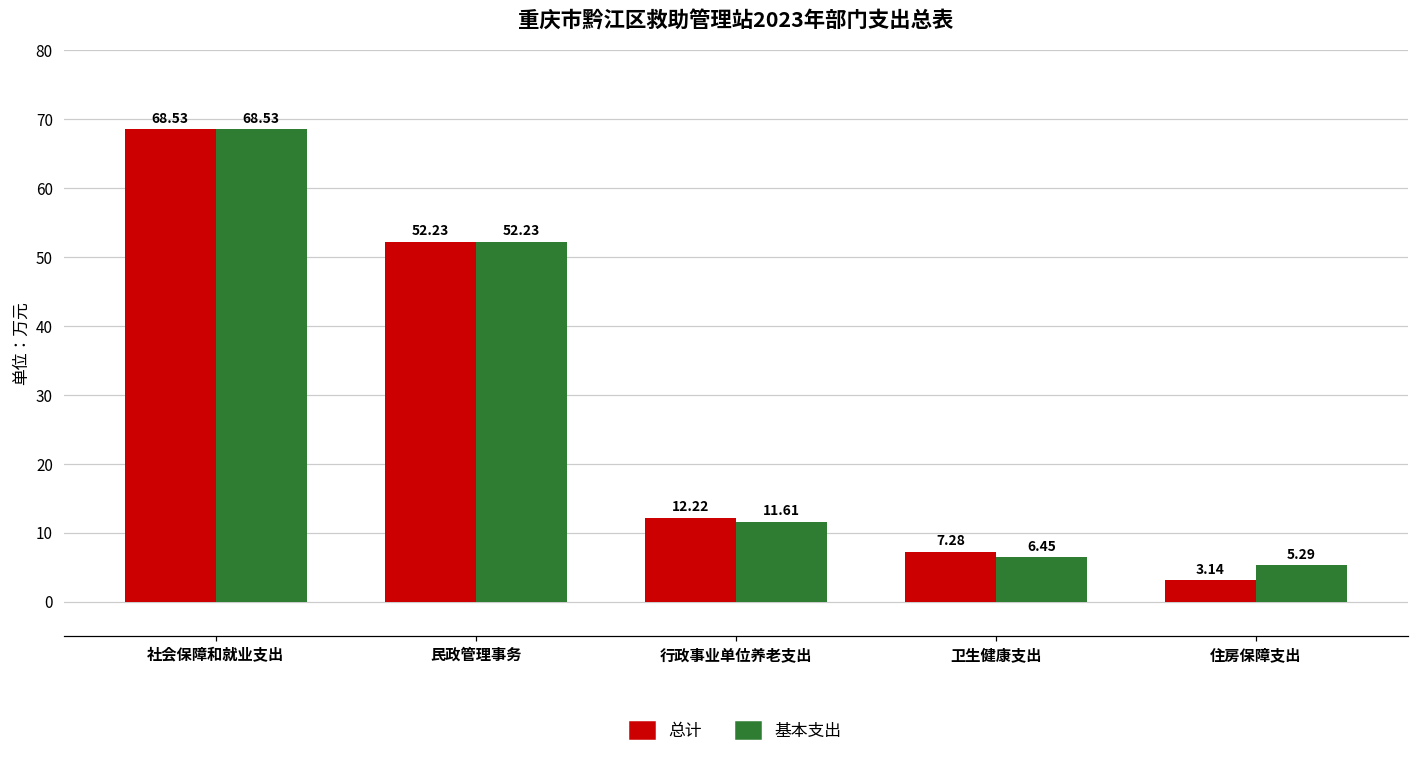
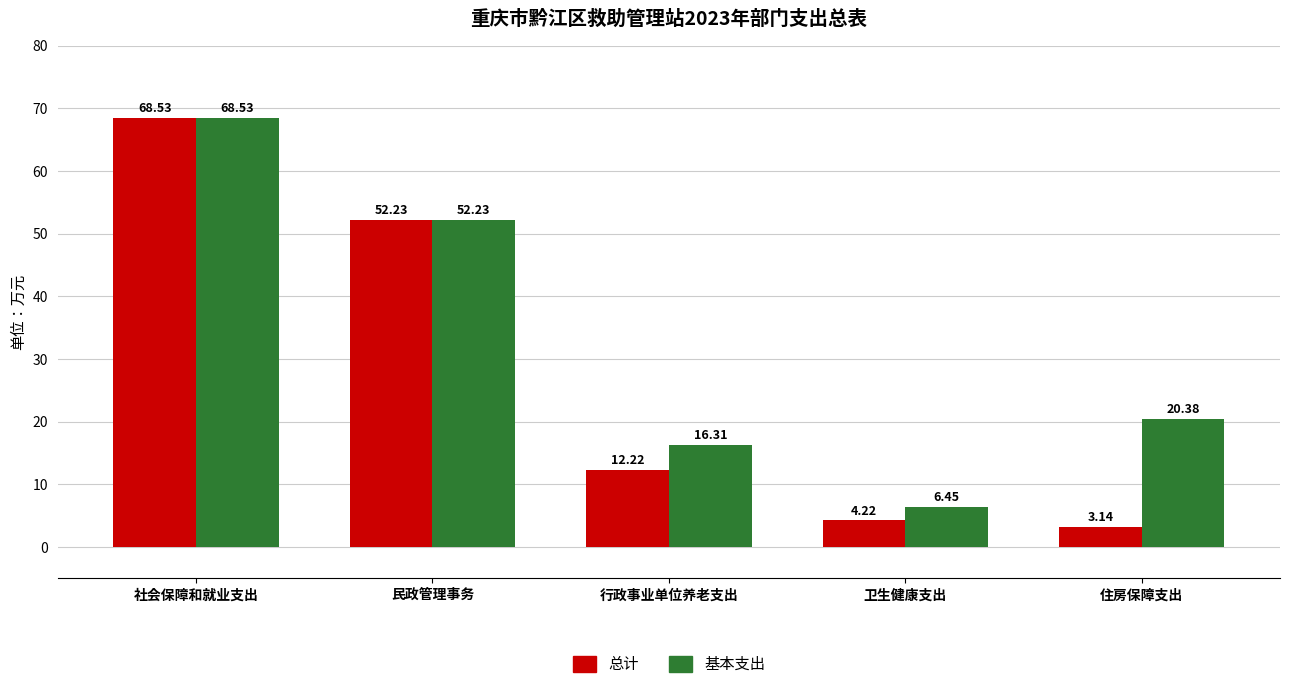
基本支出, 行政事业单位养老支出: 11.61 -> 16.31
总计, 卫生健康支出: 7.28 -> 4.22
基本支出, 住房保障支出: 5.29 -> 20.38
